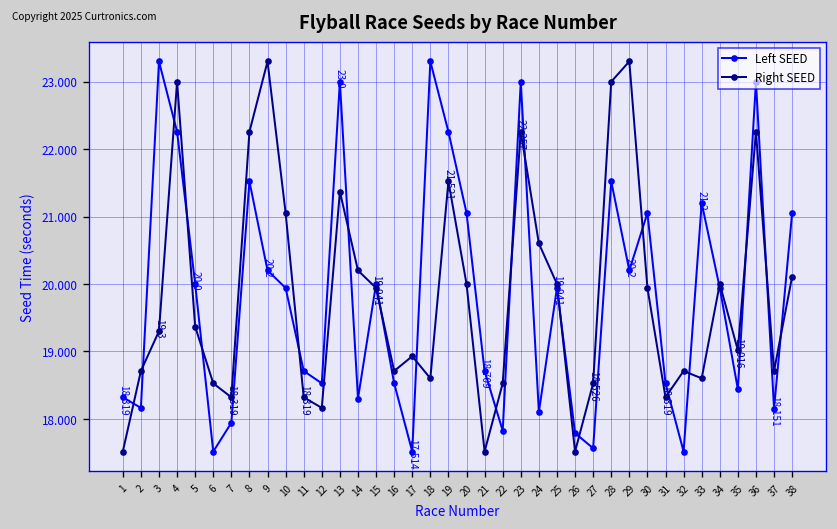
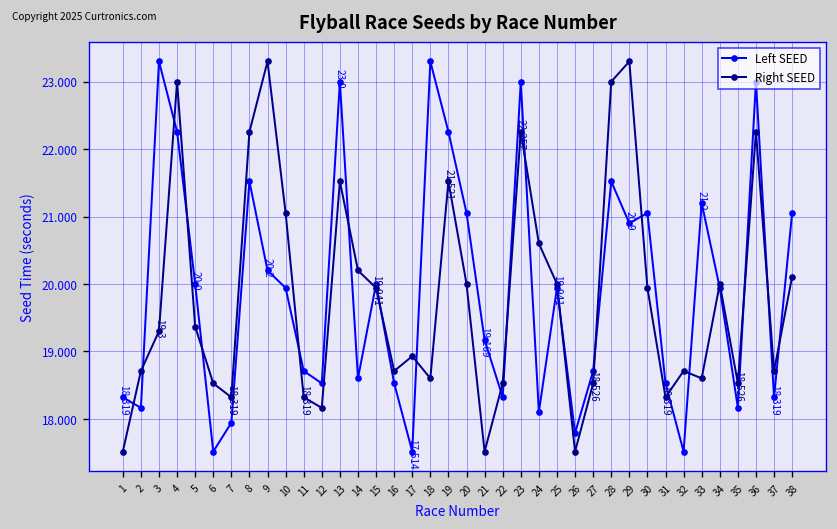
Right SEED, 13: 21.4 -> 21.5
Left SEED, 14: 18.3 -> 18.6
Left SEED, 21: 18.709 -> 19.169
Left SEED, 22: 17.8 -> 18.3
Left SEED, 27: 17.6 -> 18.7
Left SEED, 29: 20.2 -> 20.9
Left SEED, 35: 18.4 -> 18.2
Right SEED, 35: 19.016 -> 18.526
Left SEED, 37: 18.151 -> 18.319
